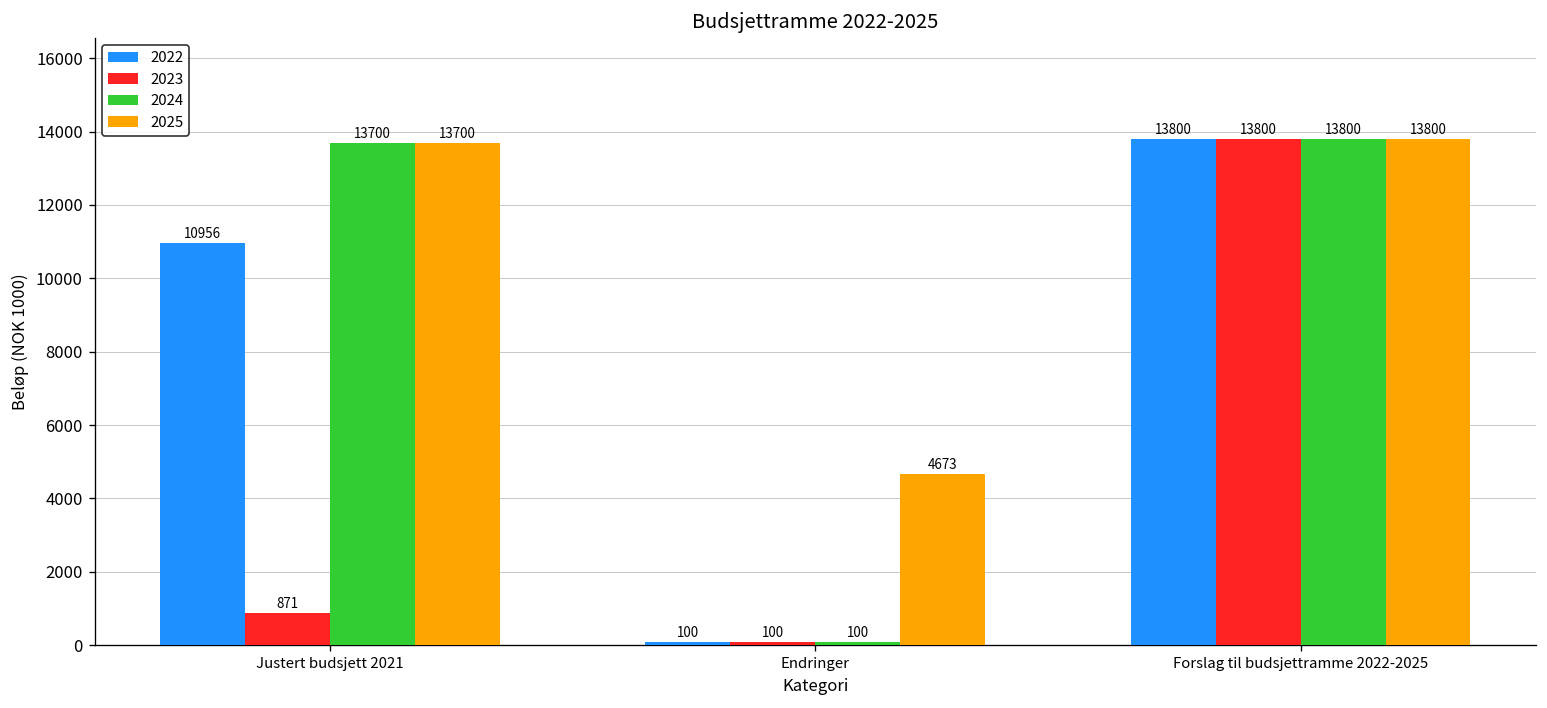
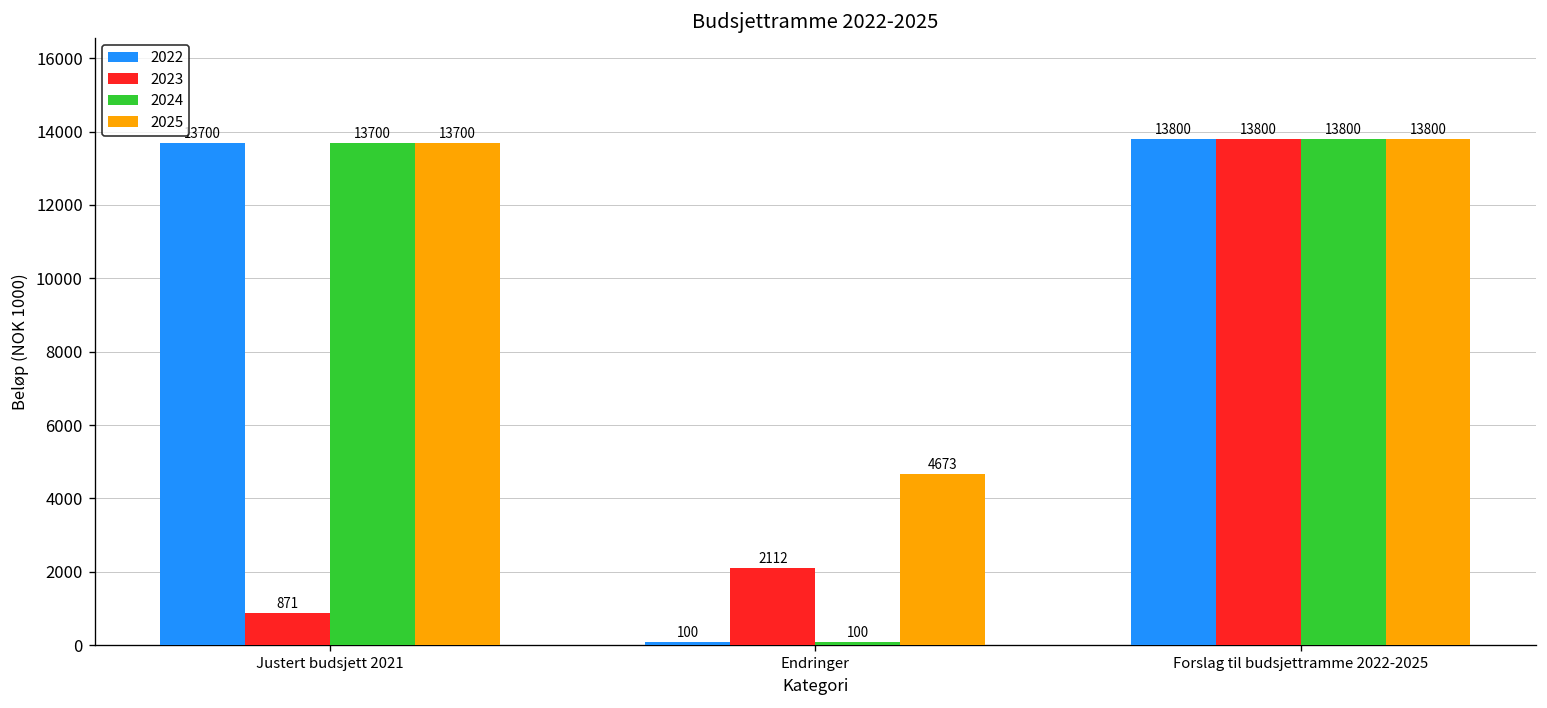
2022, Justert budsjett 2021: 11000 -> 13700
2023, Endringer: 100 -> 2112
